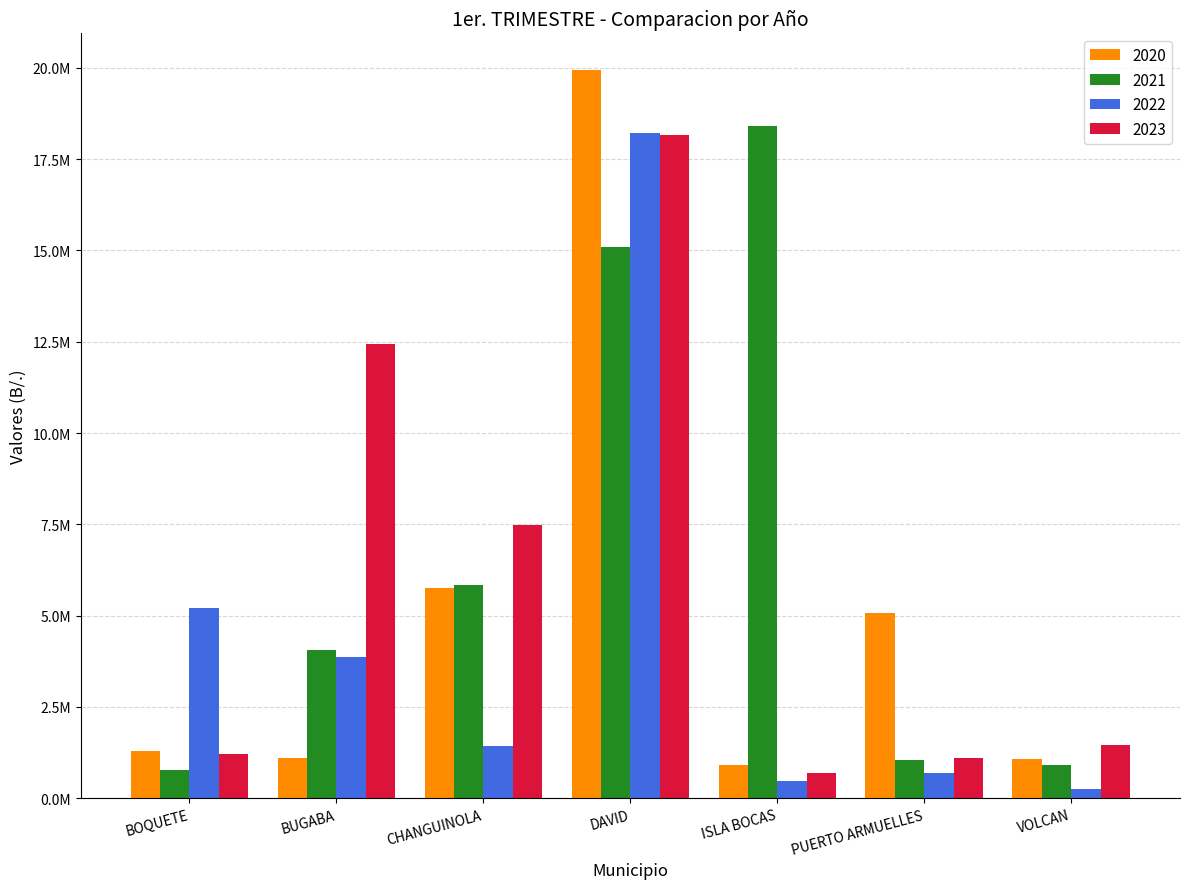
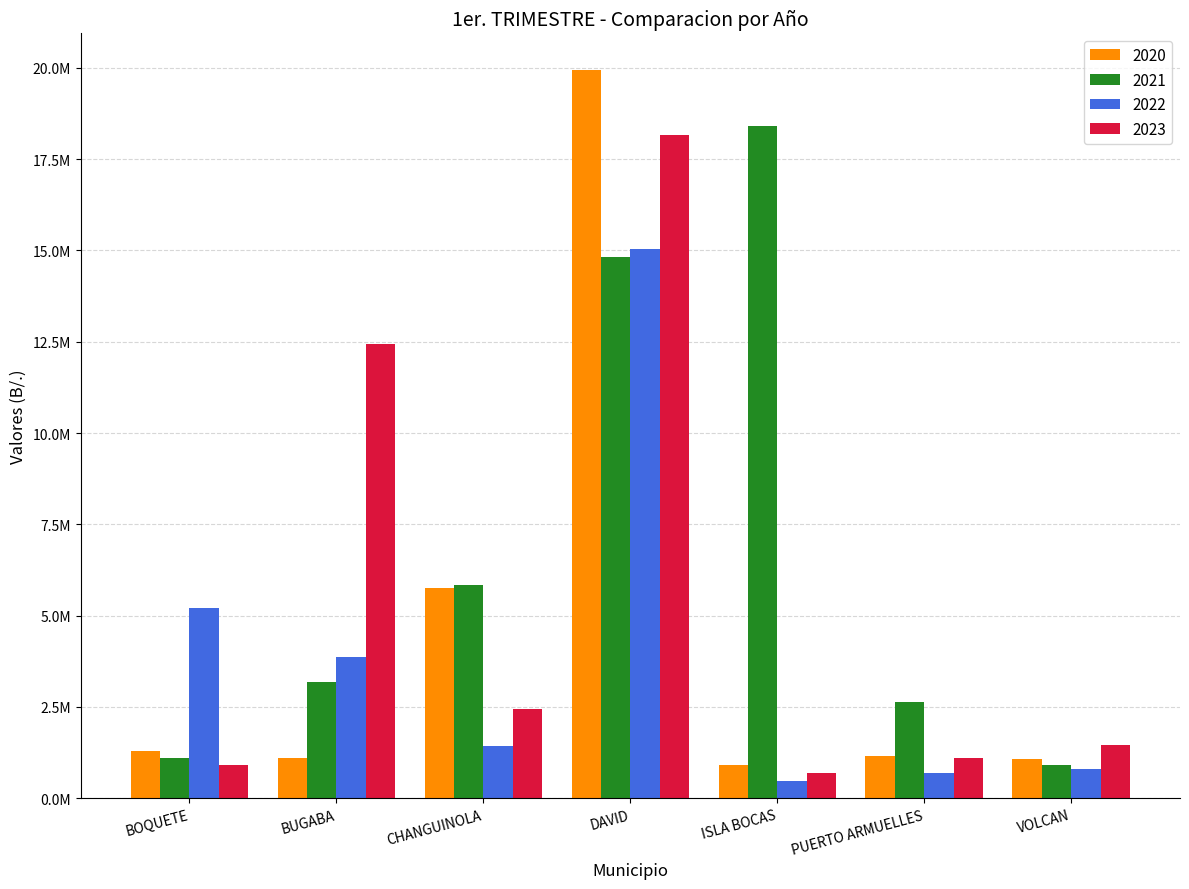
2021, BOQUETE: 800000 -> 1100000
2023, BOQUETE: 1200000 -> 900000
2021, BUGABA: 4100000 -> 3200000
2023, CHANGUINOLA: 7500000 -> 2400000
2021, DAVID: 15100000 -> 14800000
2022, DAVID: 18200000 -> 15000000
2020, PUERTO ARMUELLES: 5100000 -> 1200000
2021, PUERTO ARMUELLES: 1000000 -> 2600000
2022, VOLCAN: 200000 -> 800000
